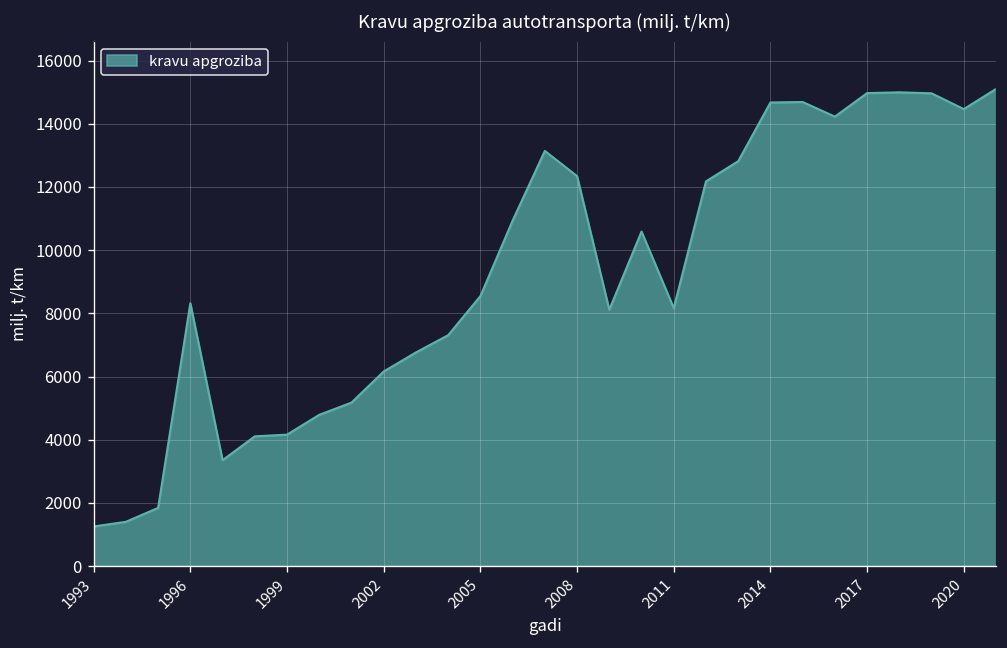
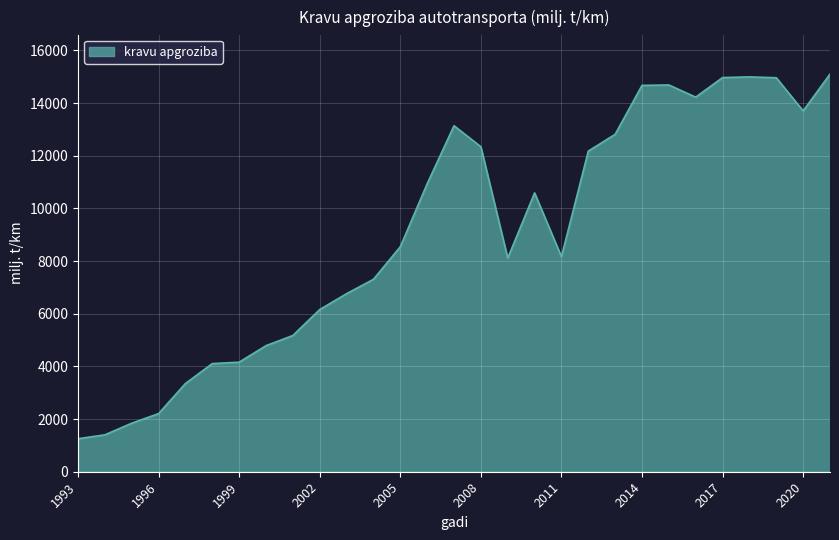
1996: 8300 -> 2200
2020: 14500 -> 13700
